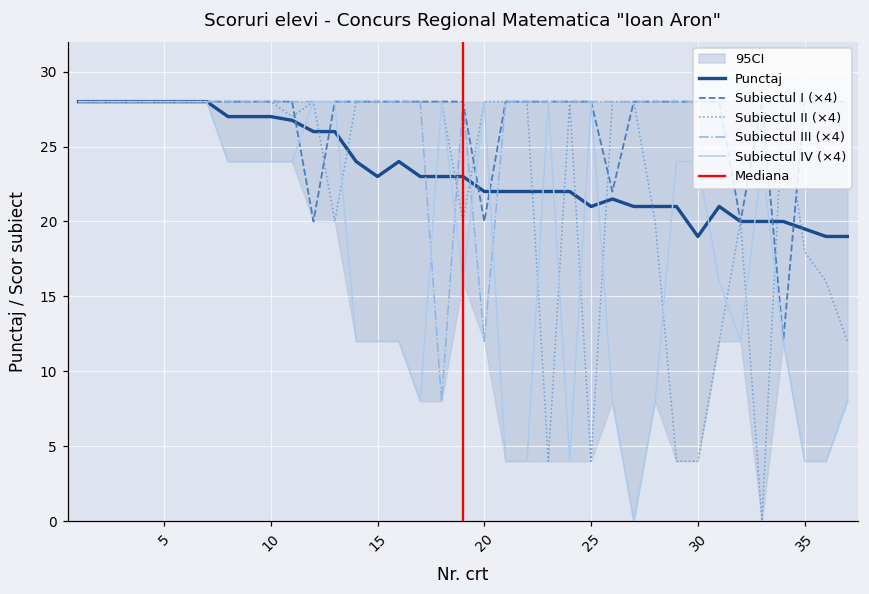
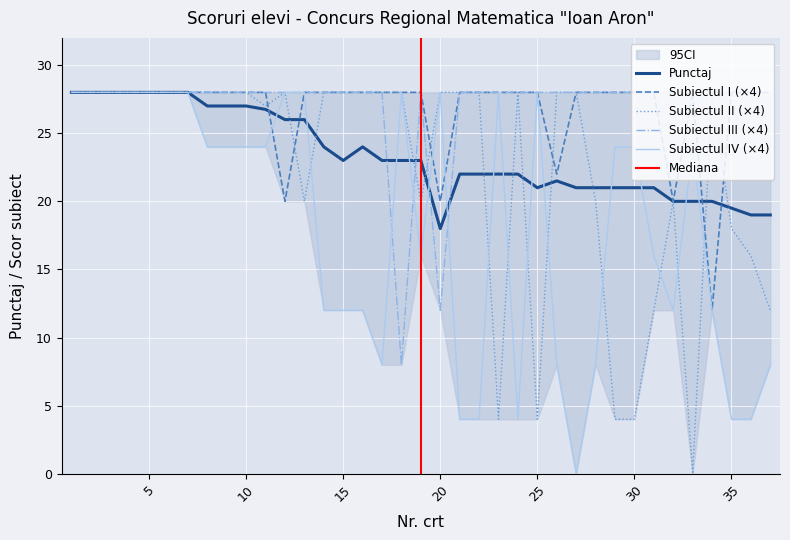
Punctaj, 20: 22 -> 18
Punctaj, 30: 19 -> 21
